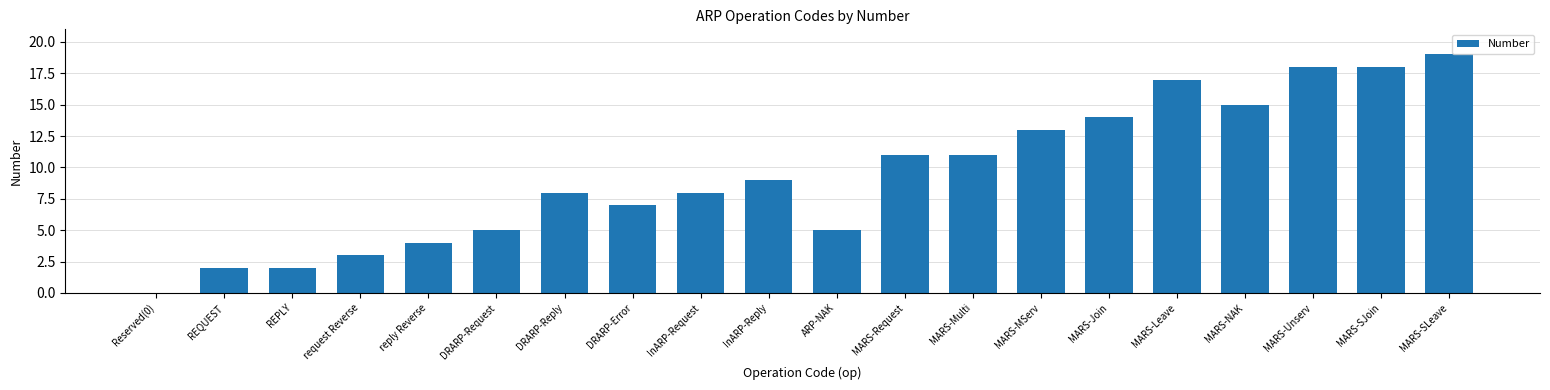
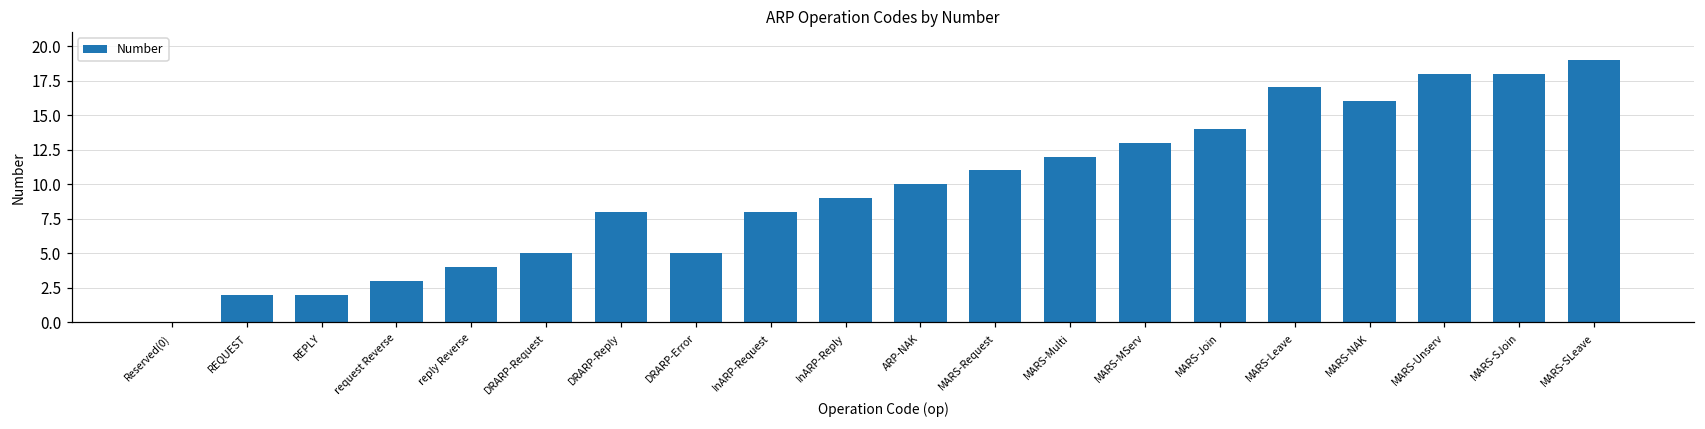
DRARP-Error: 7 -> 5
ARP-NAK: 5 -> 10
MARS-Multi: 11 -> 12
MARS-NAK: 15 -> 16
